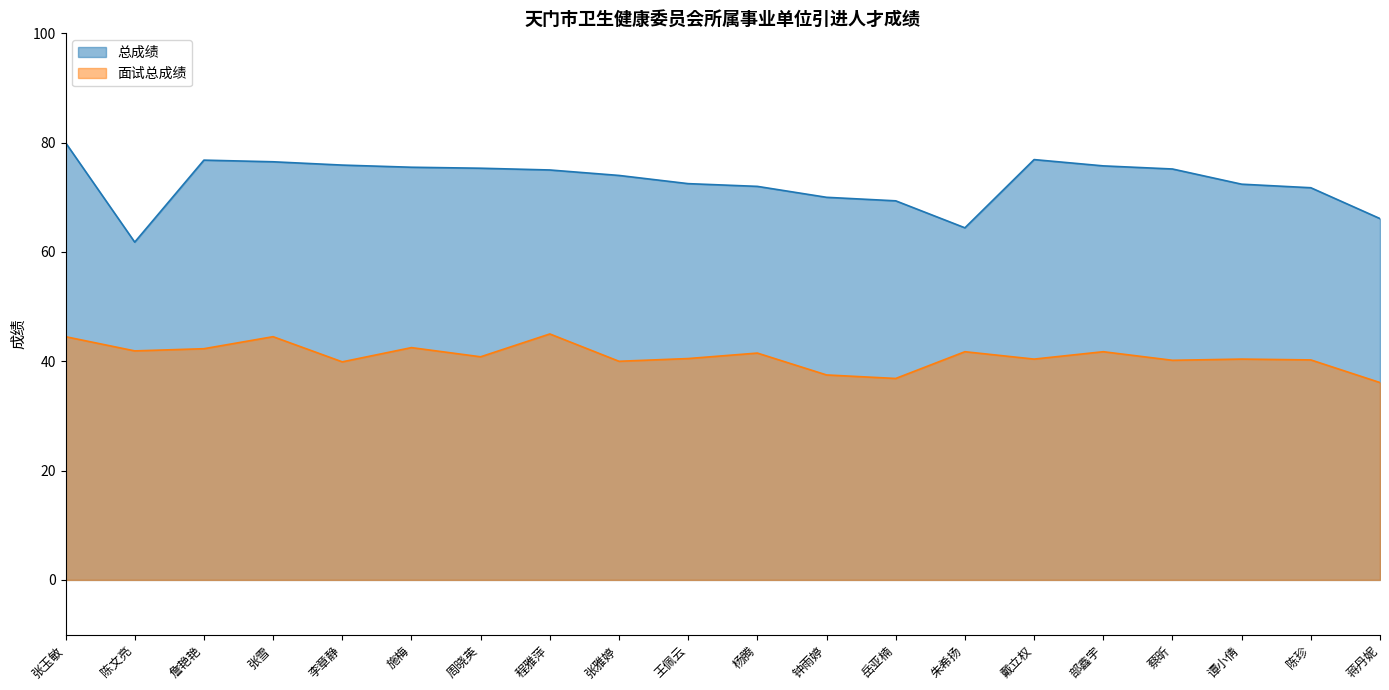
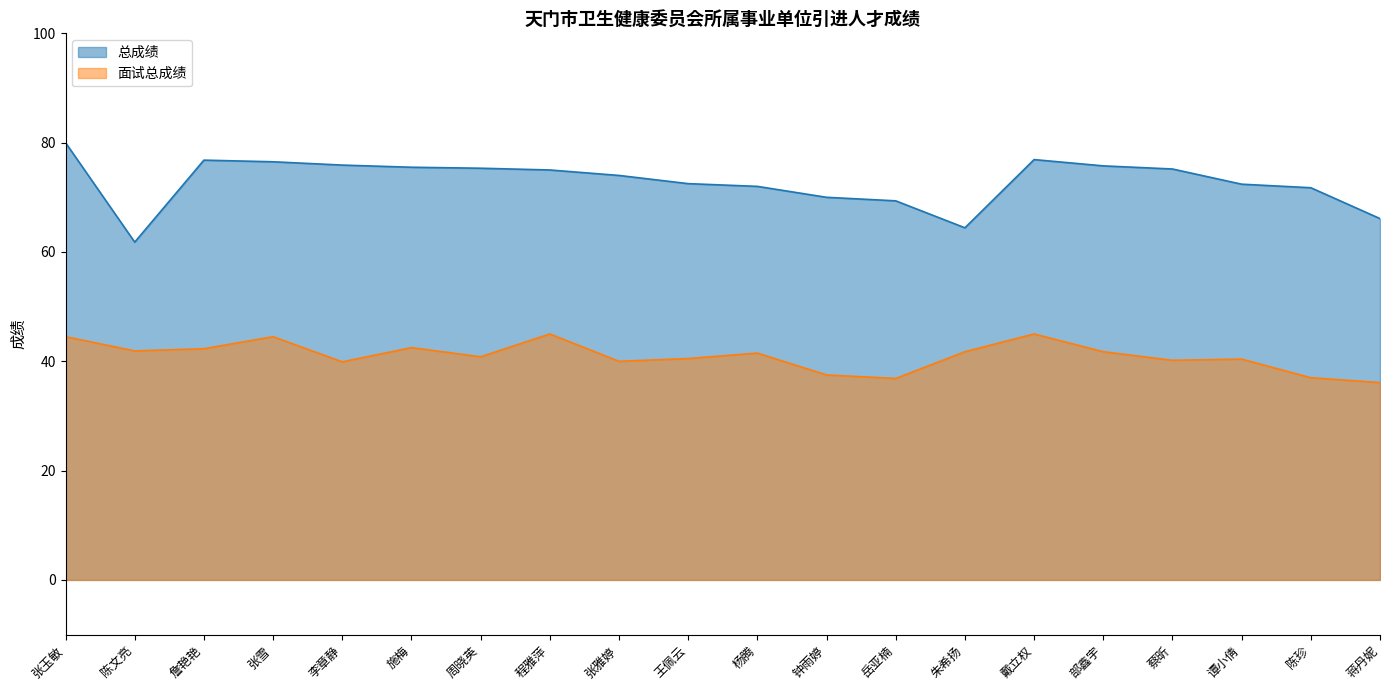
面试总成绩, 戴立权: 40 -> 45
面试总成绩, 陈珍: 40 -> 37
